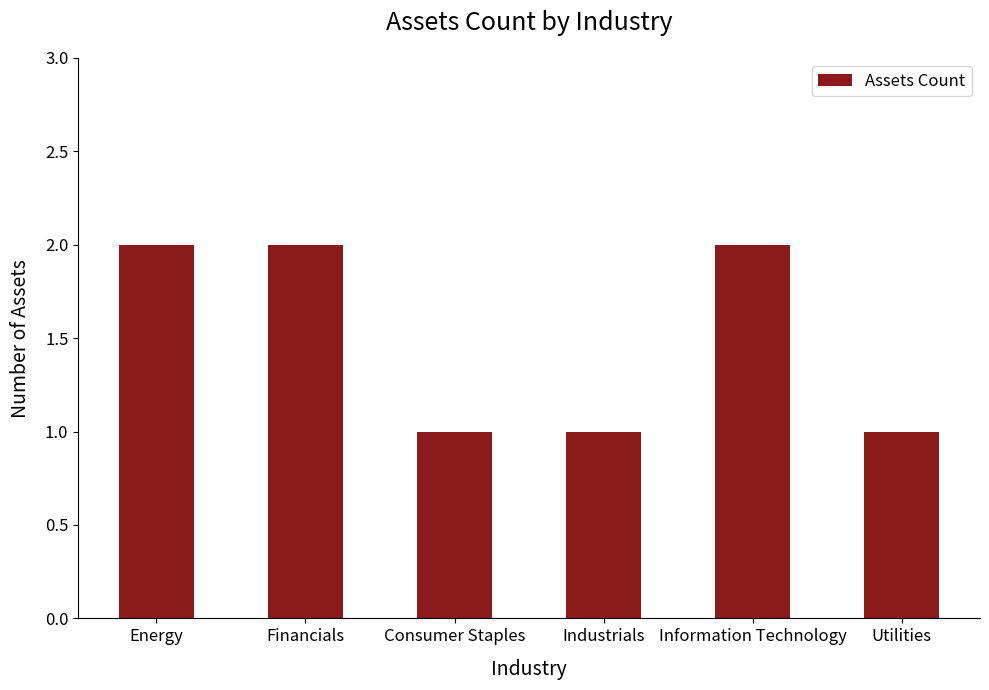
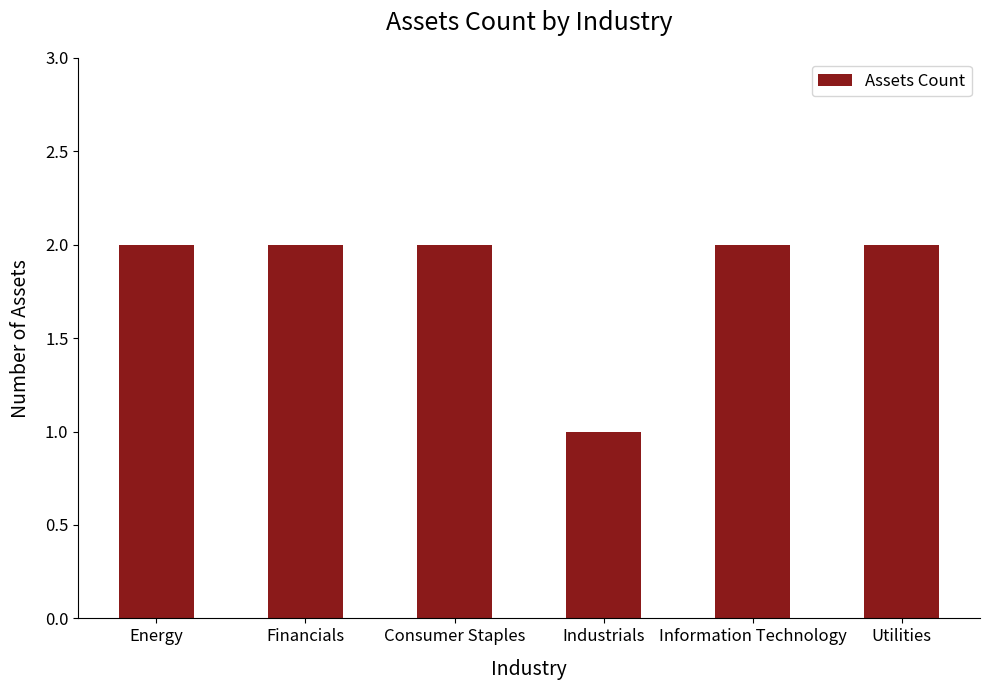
Consumer Staples: 1 -> 2
Utilities: 1 -> 2
